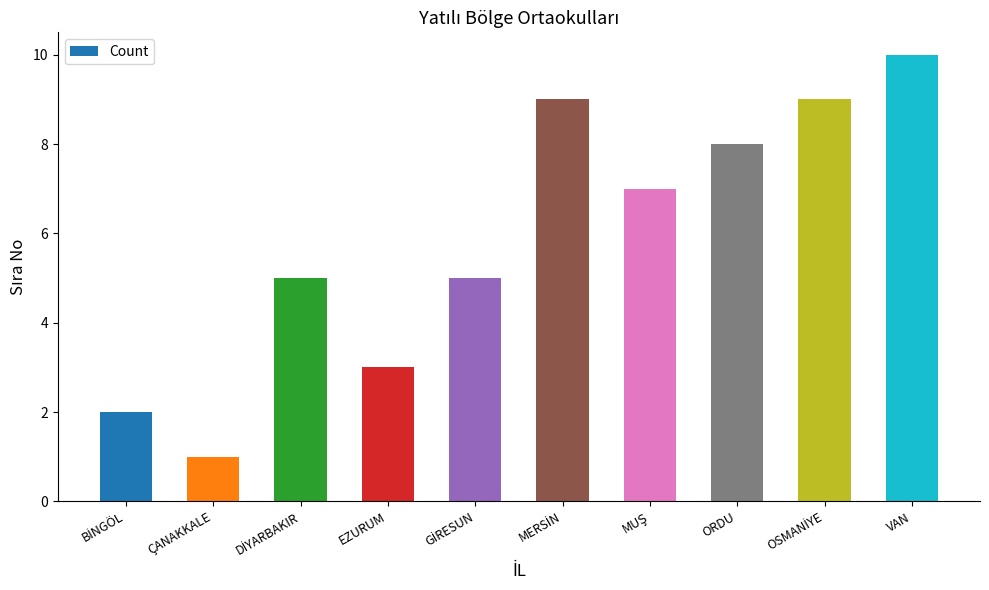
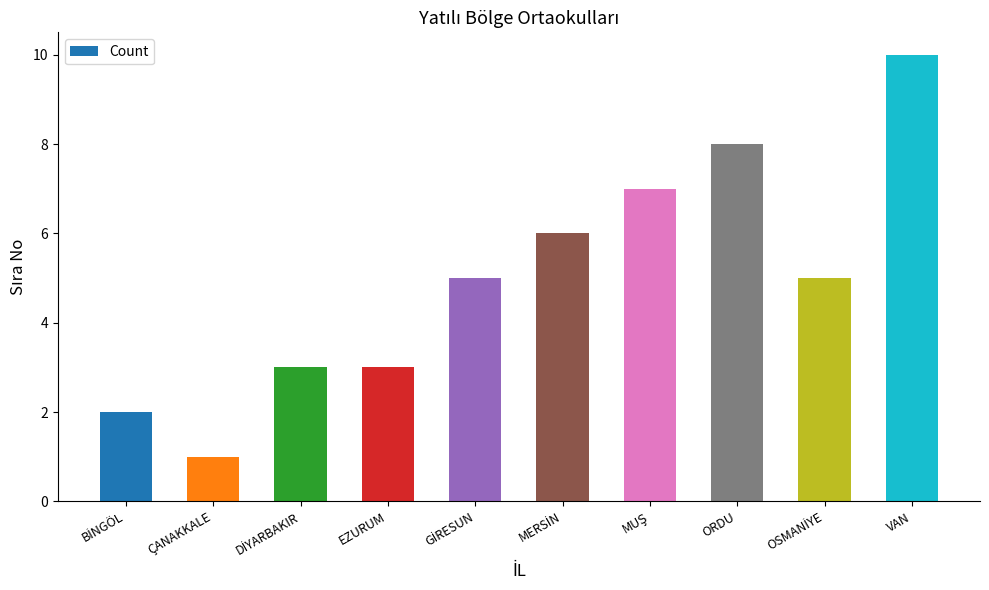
DİYARBAKIR: 5 -> 3
MERSİN: 9 -> 6
OSMANİYE: 9 -> 5
